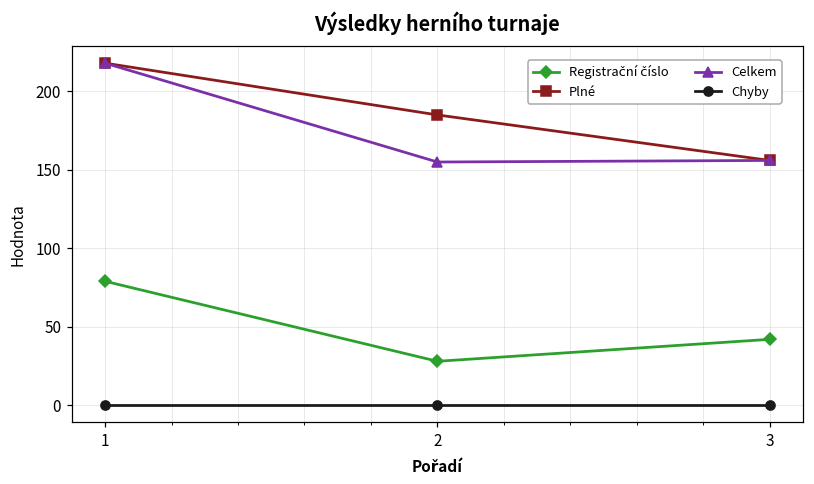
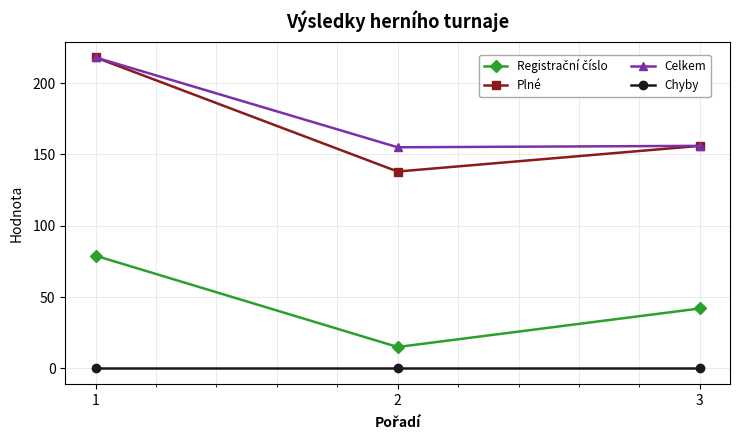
Registrační číslo, 2: 28 -> 15
Plné, 2: 185 -> 138
